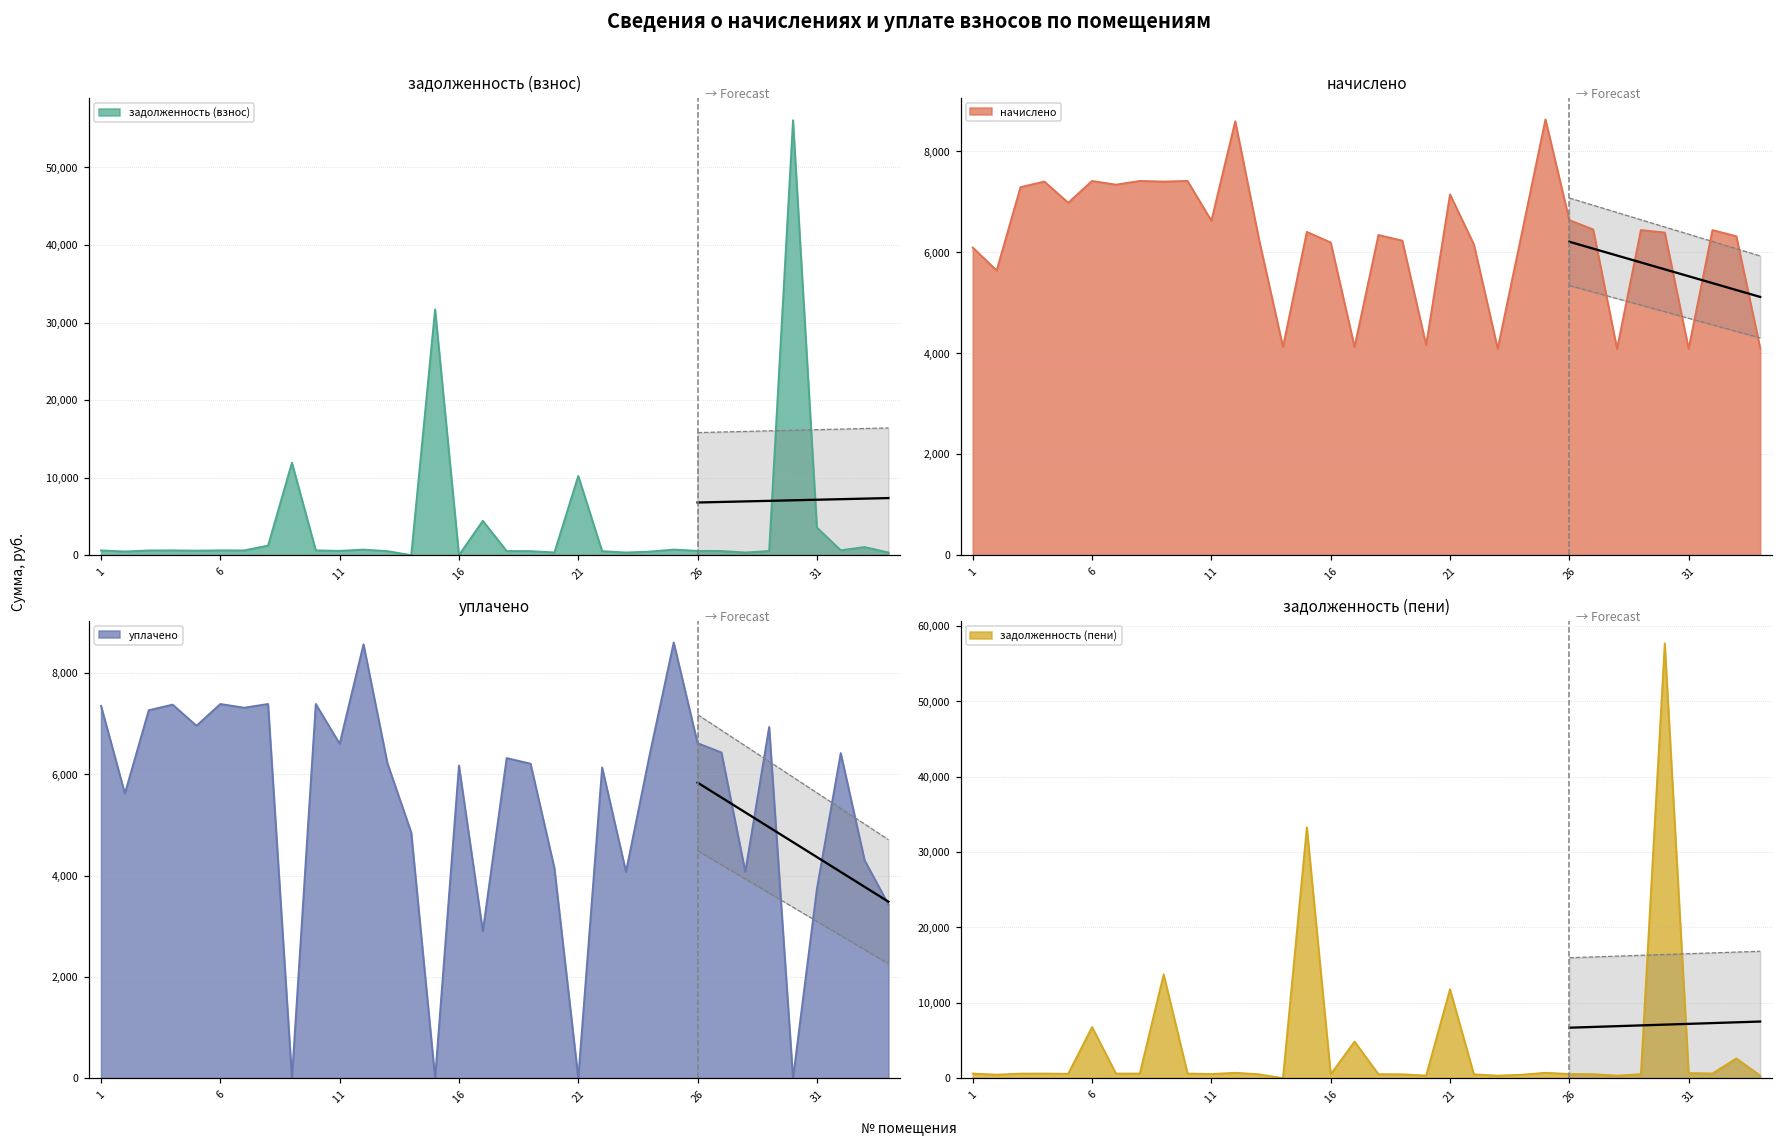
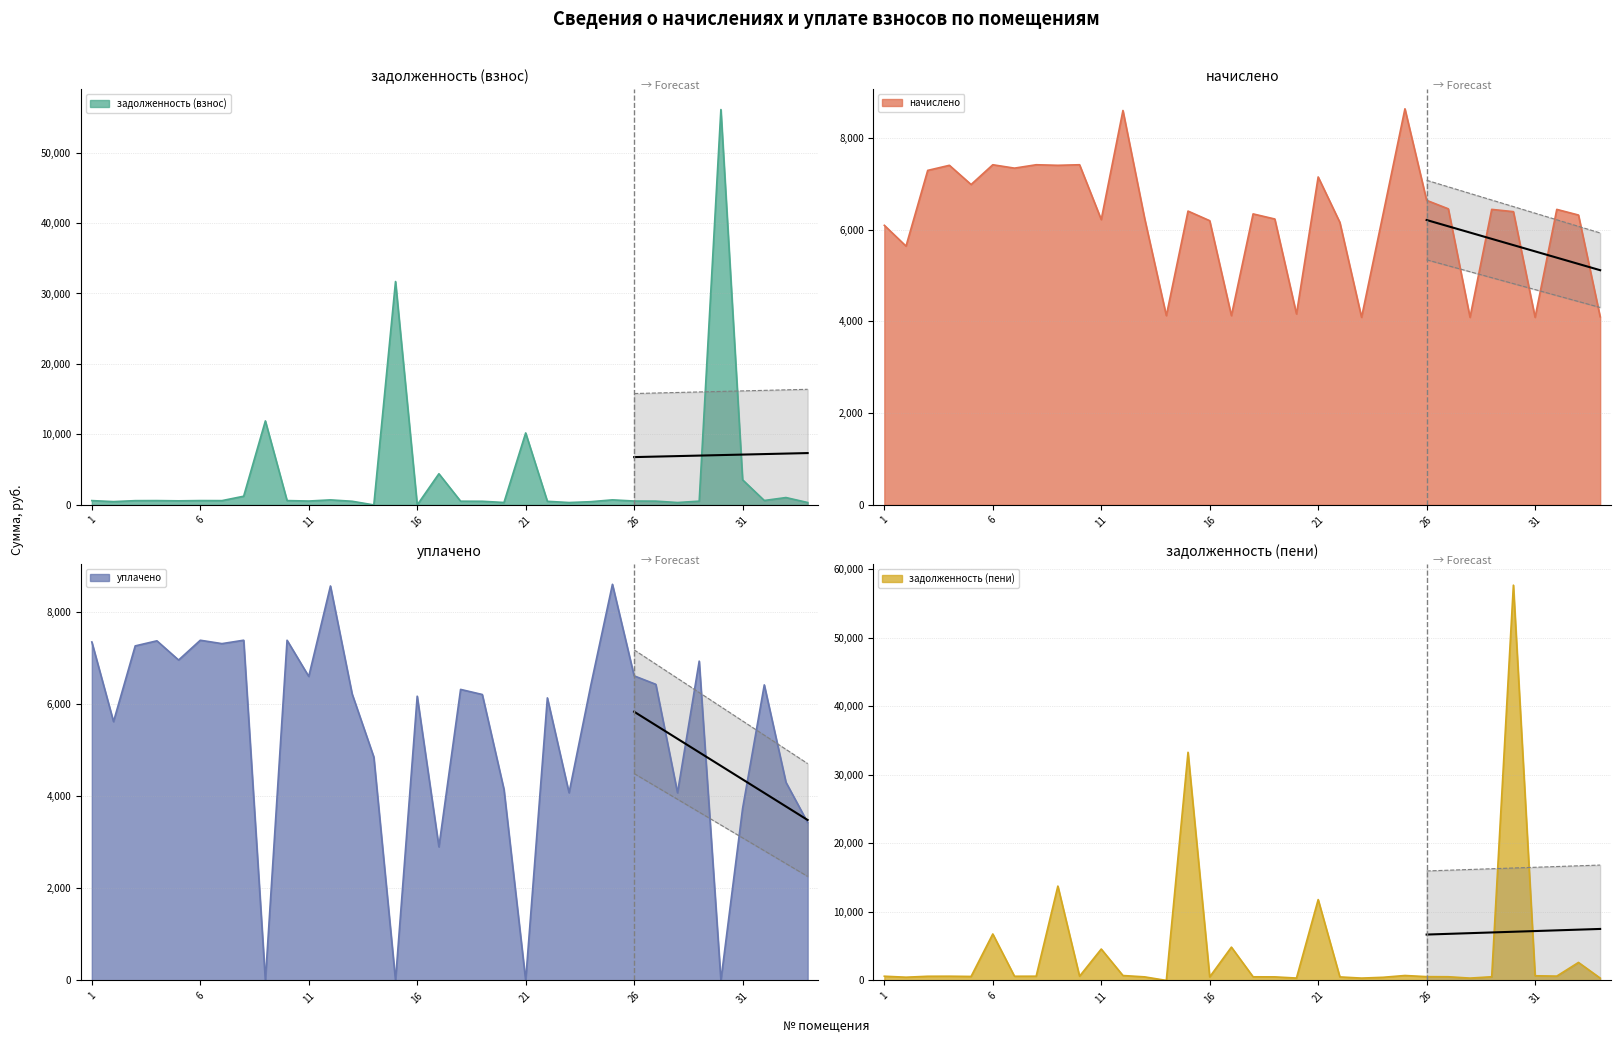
начислено, начислено, 11: 6,600 -> 6,200
задолженность (пени), задолженность (пени), 11: 1,000 -> 5,000
